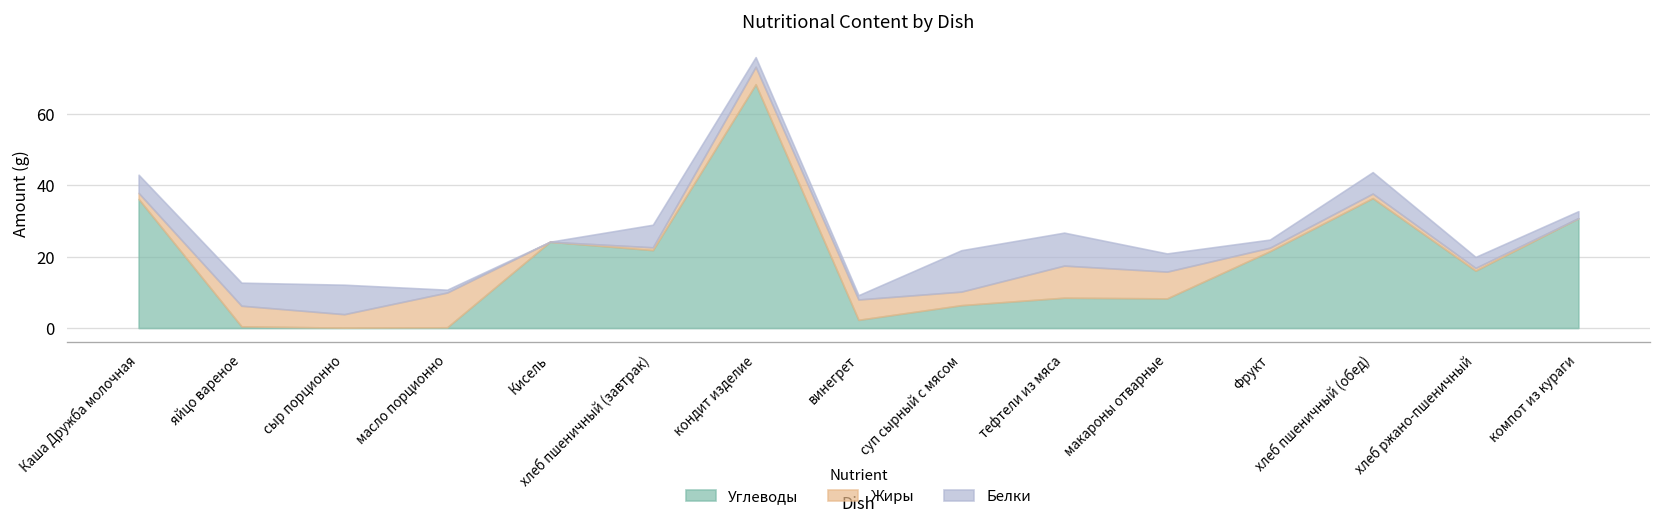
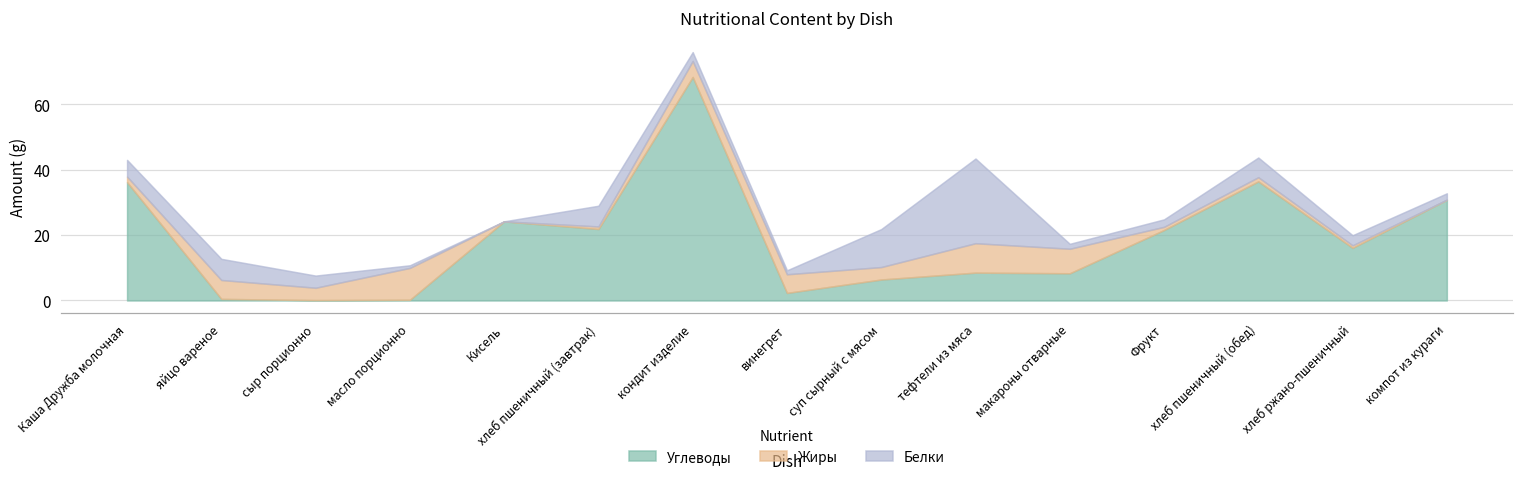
Белки, сыр порционно: 8 -> 4
Белки, тефтели из мяса: 9 -> 26
Белки, макароны отварные: 5 -> 2
